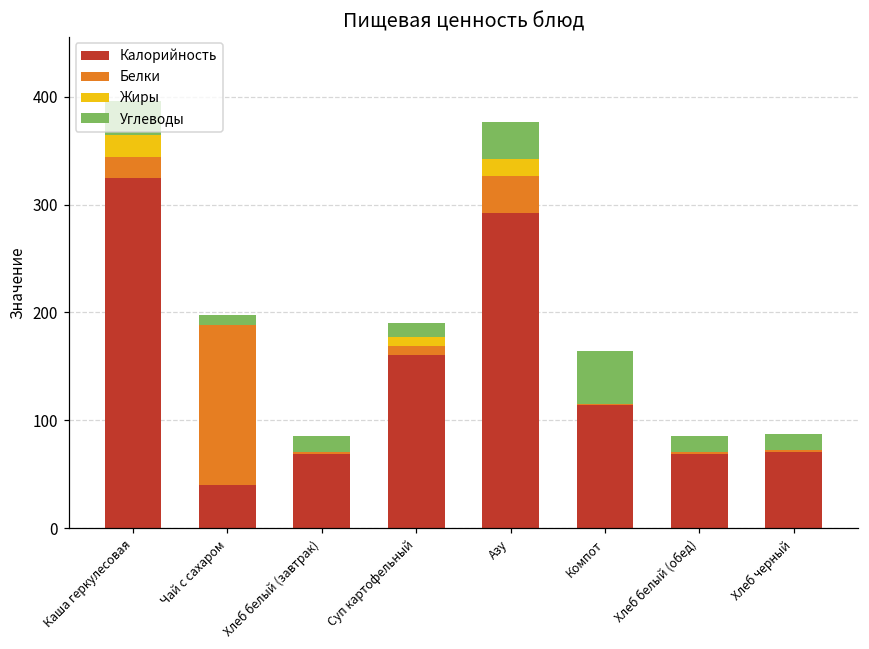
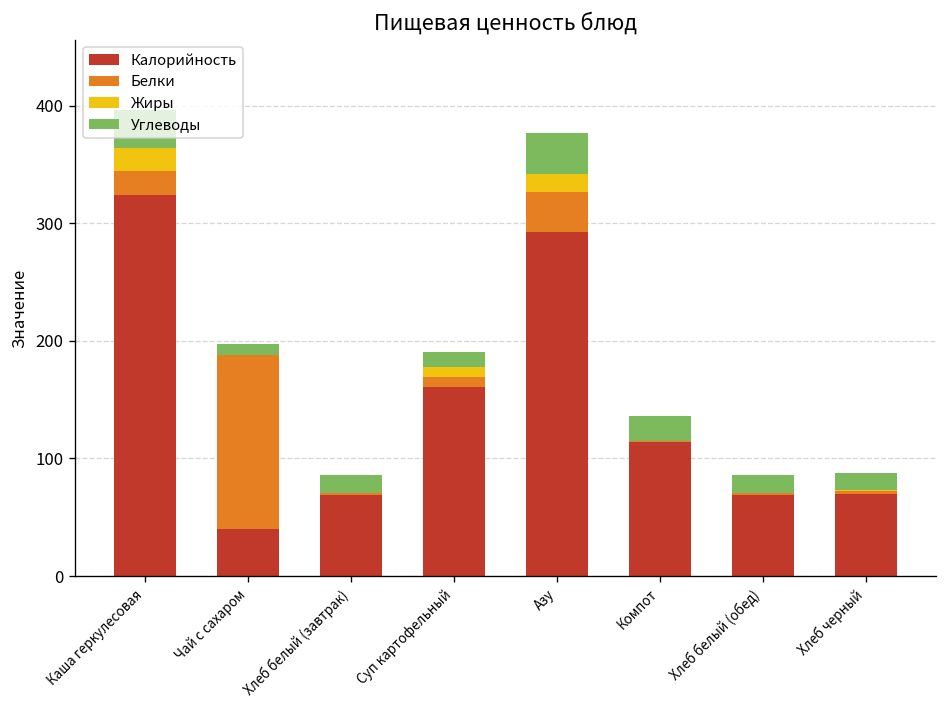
Углеводы, Компот: 50 -> 20
